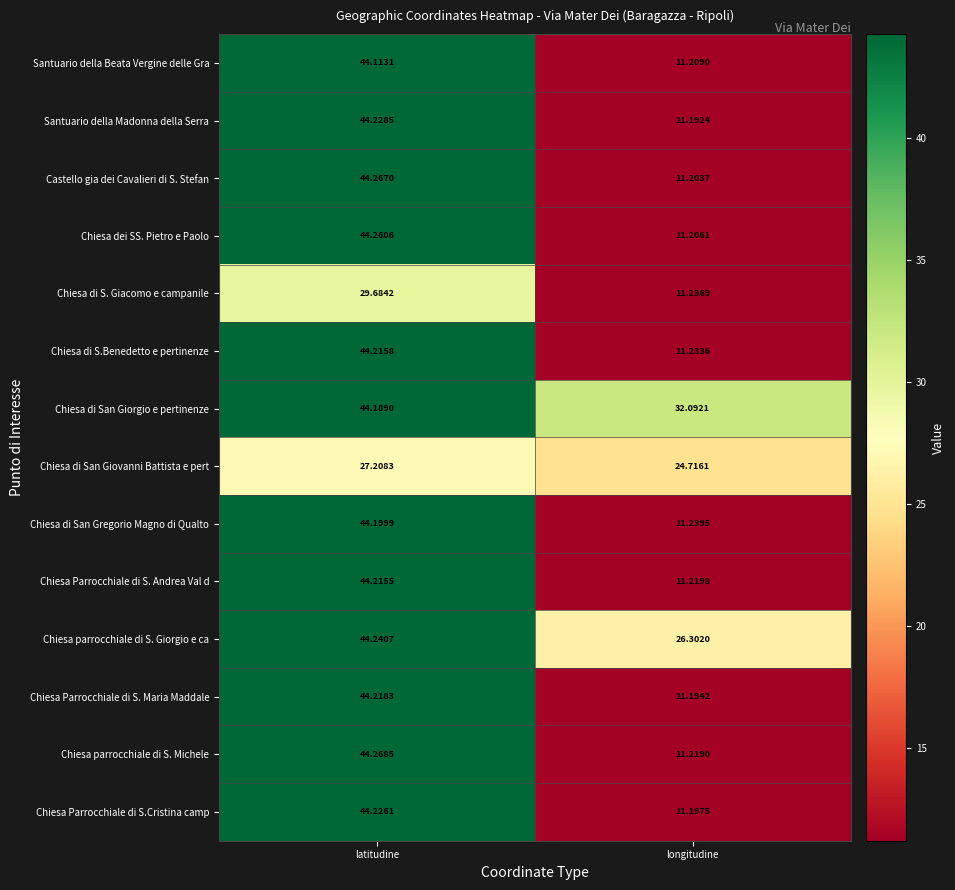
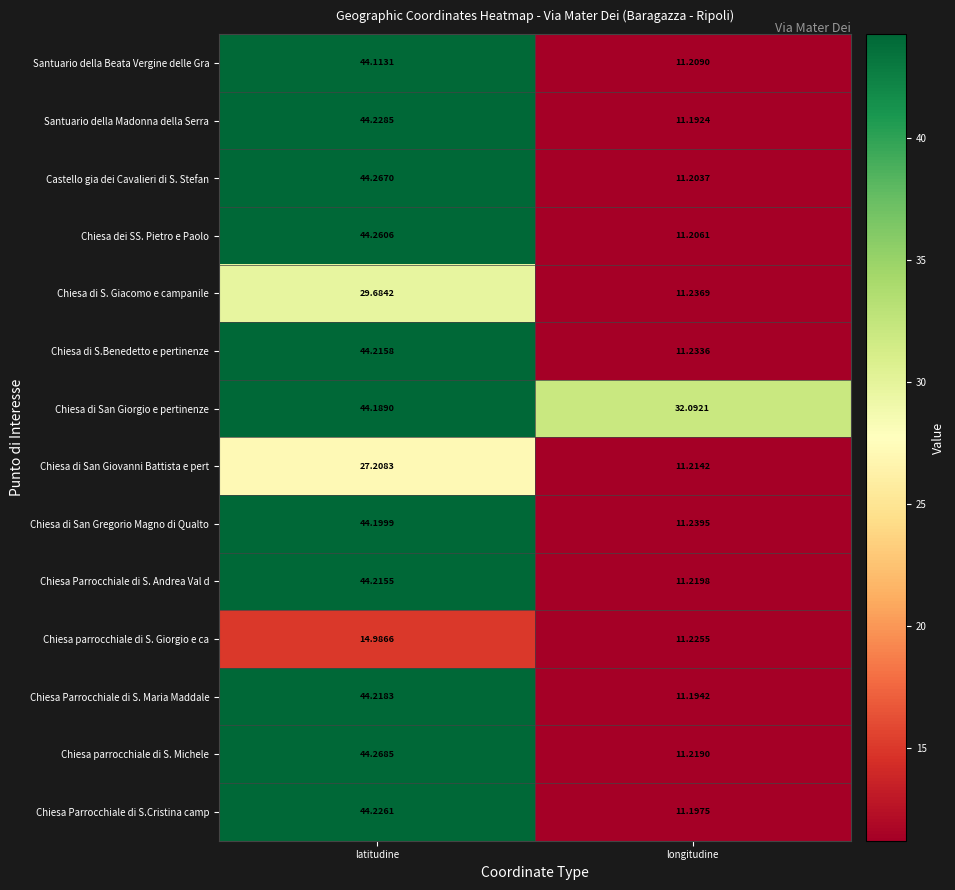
Chiesa di San Giovanni Battista e pert, longitudine: 24.7161 -> 11.2142
Chiesa parrocchiale di S. Giorgio e ca, latitudine: 44.2407 -> 14.9866
Chiesa parrocchiale di S. Giorgio e ca, longitudine: 26.3020 -> 11.2255
